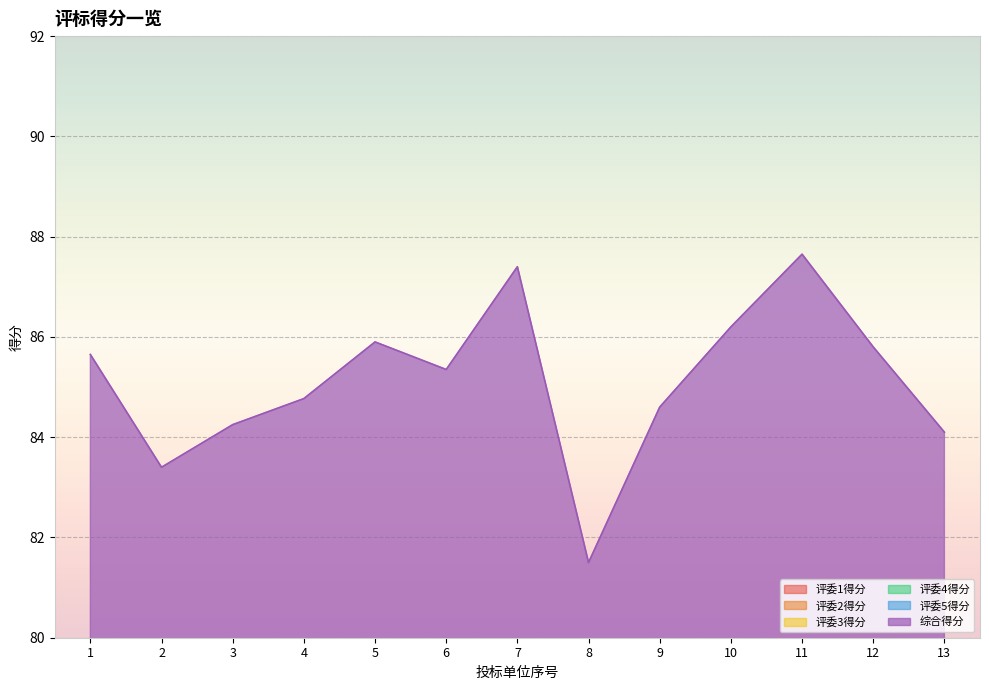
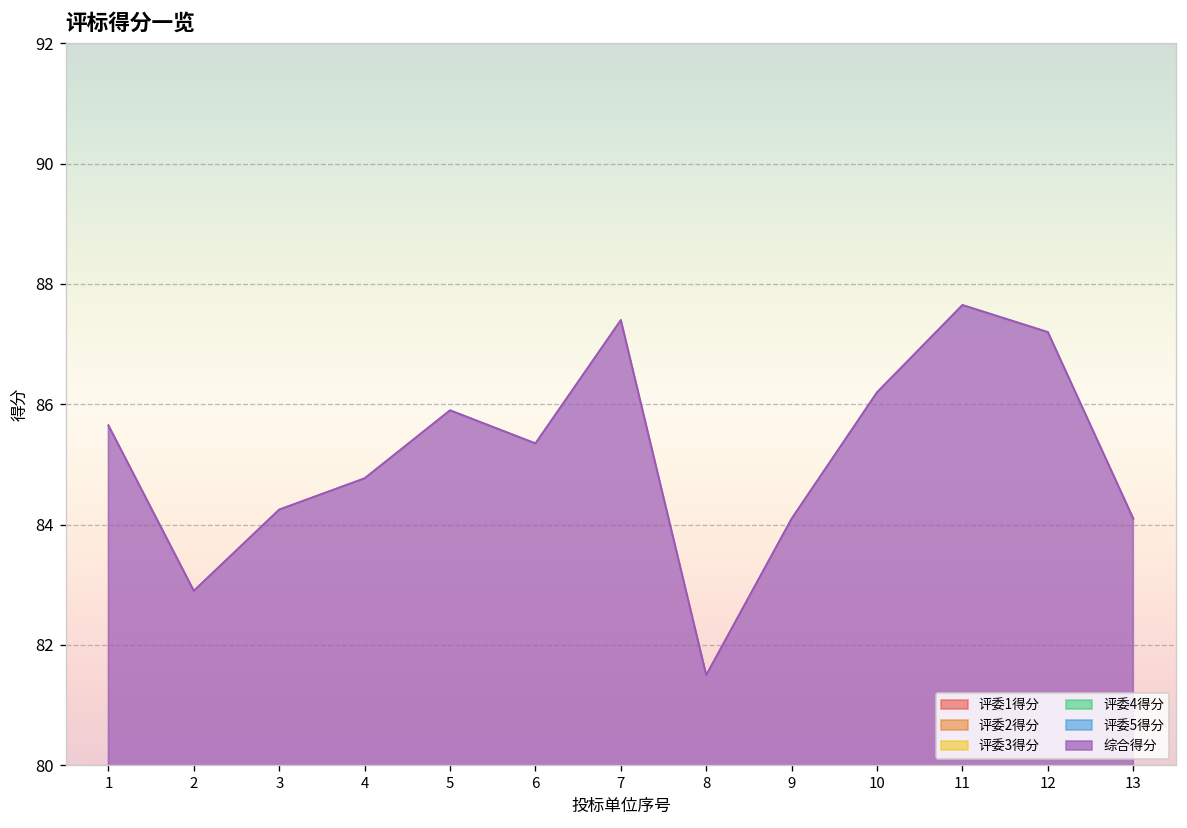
综合得分, 2: 83.4 -> 82.9
综合得分, 9: 84.6 -> 84.1
综合得分, 12: 85.8 -> 87.2
